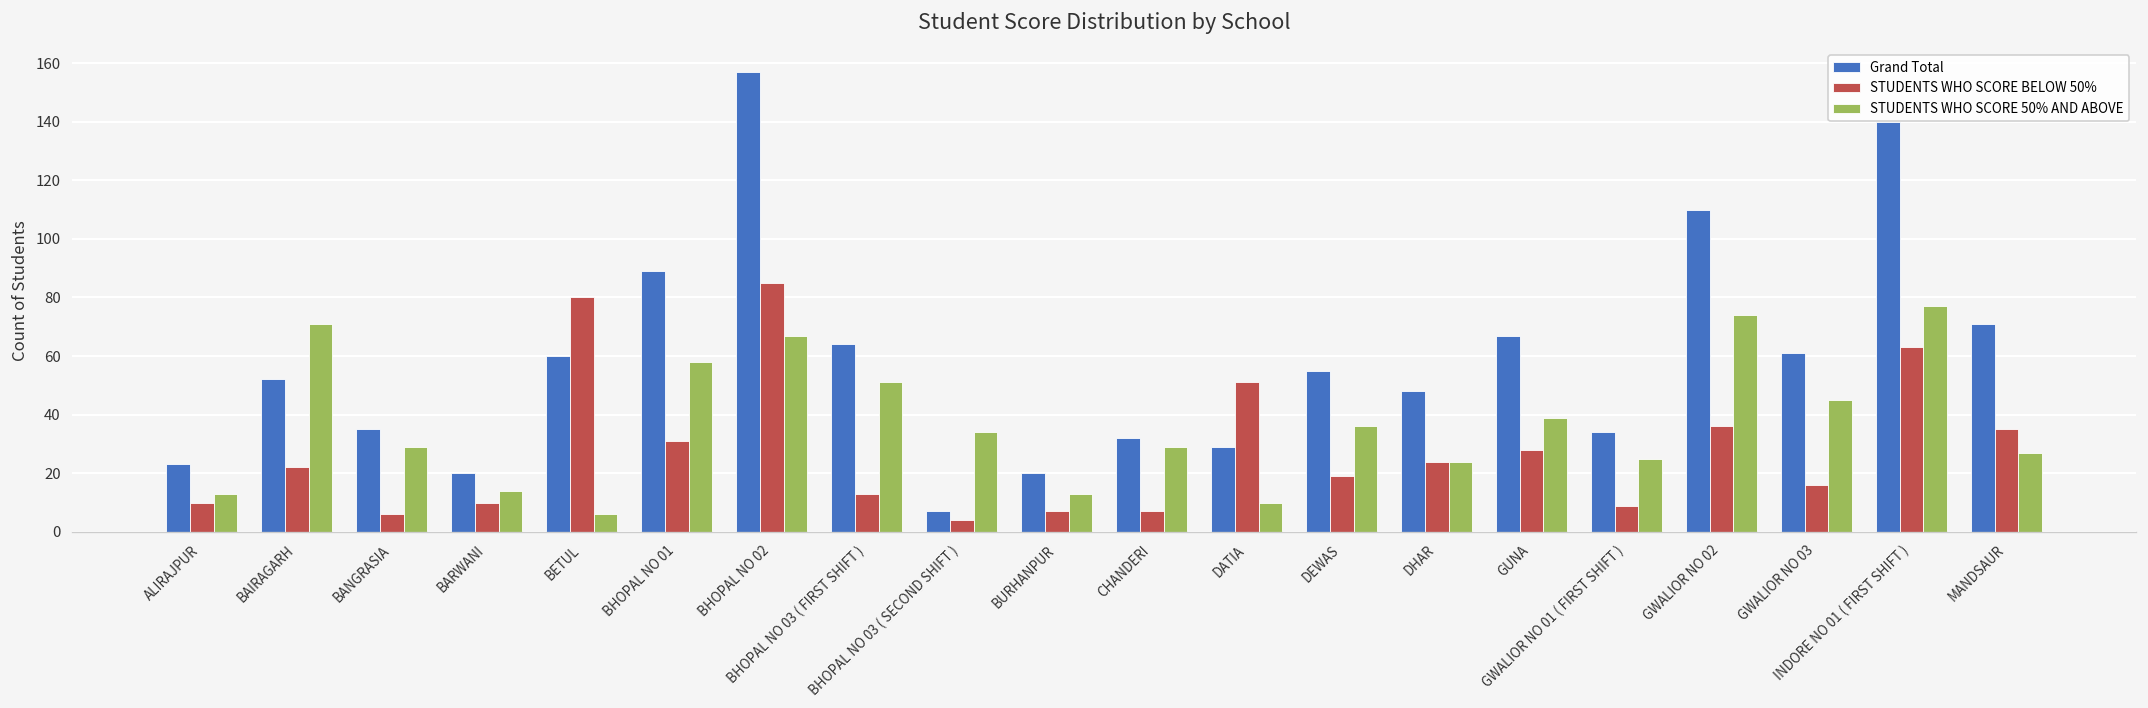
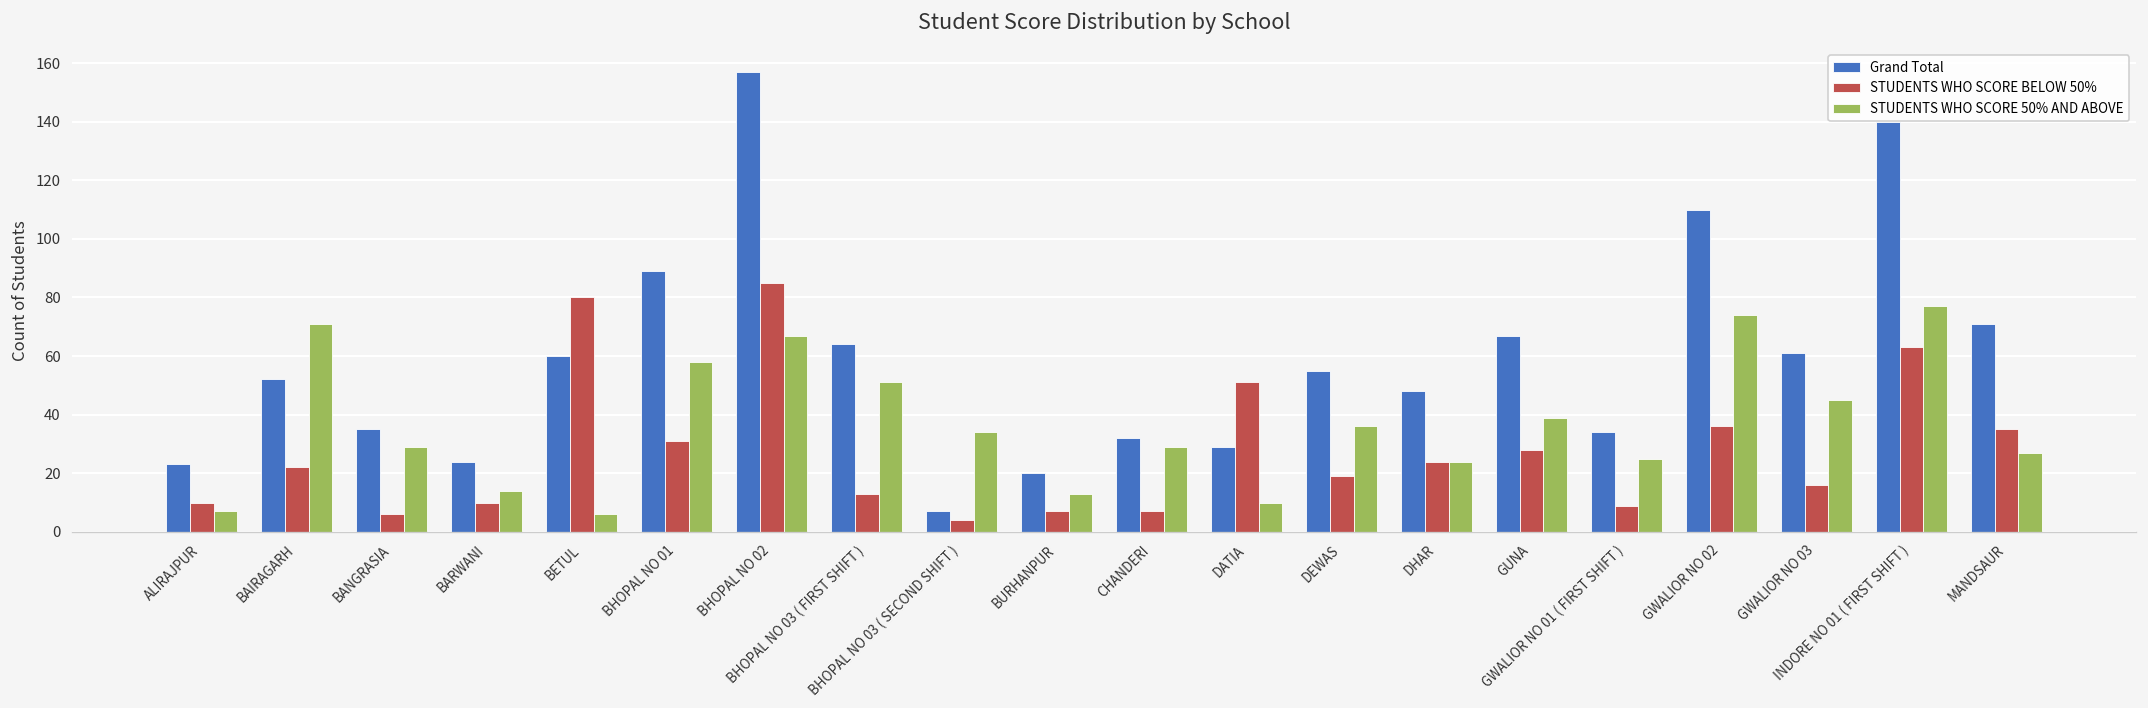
STUDENTS WHO SCORE 50% AND ABOVE, ALIRAJPUR: 13 -> 7
Grand Total, BARWANI: 20 -> 24
